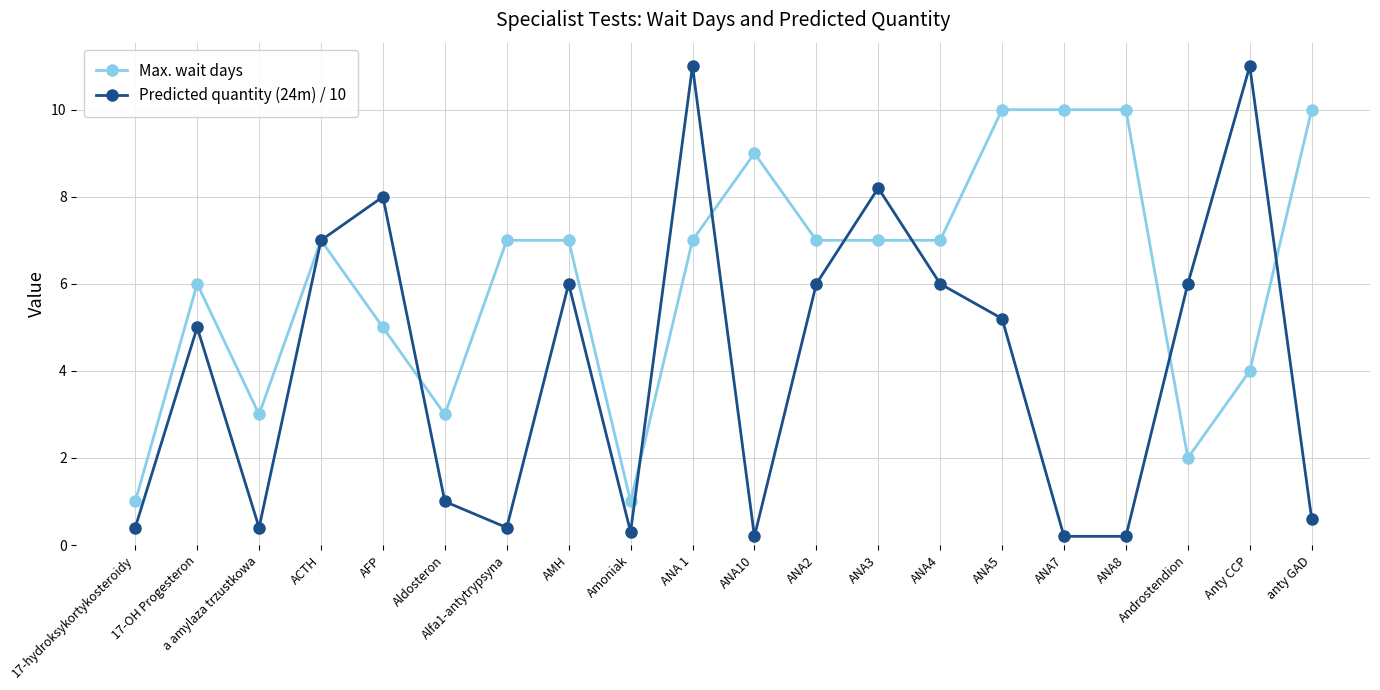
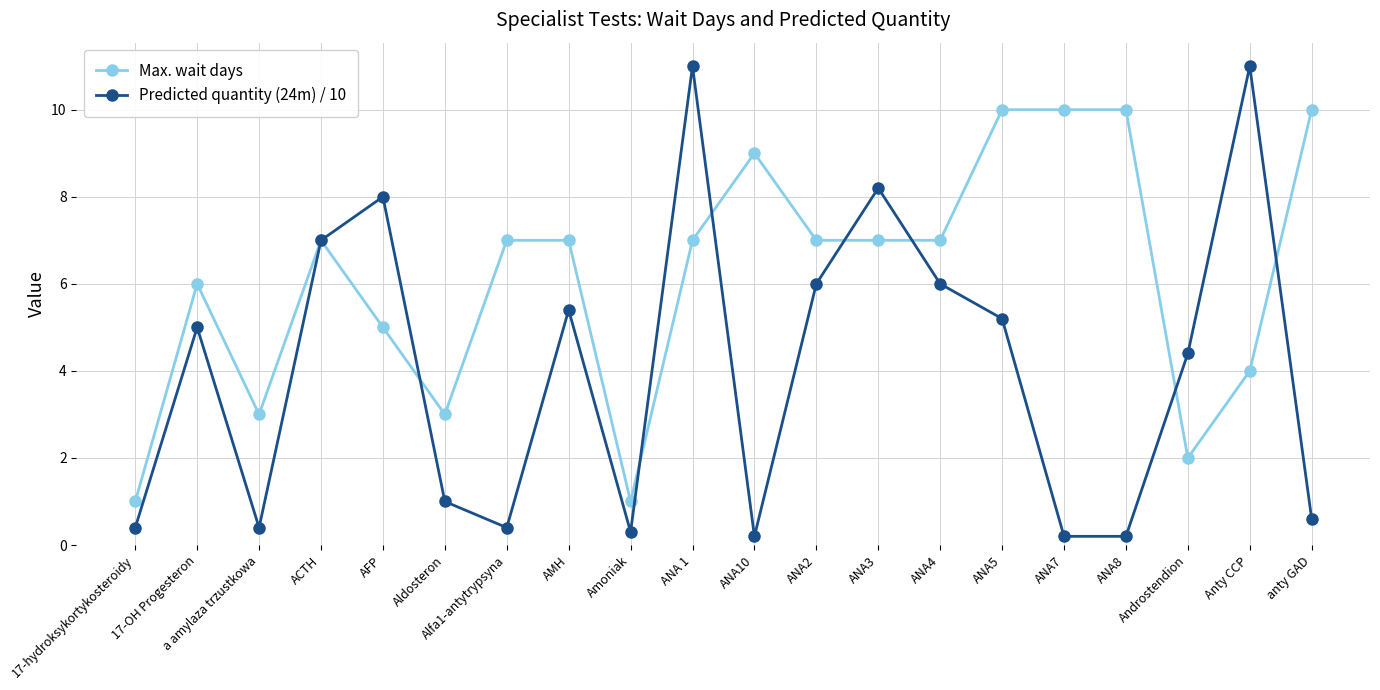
Predicted quantity (24m) / 10, AMH: 6.0 -> 5.4
Predicted quantity (24m) / 10, Androstendion: 6.0 -> 4.4
